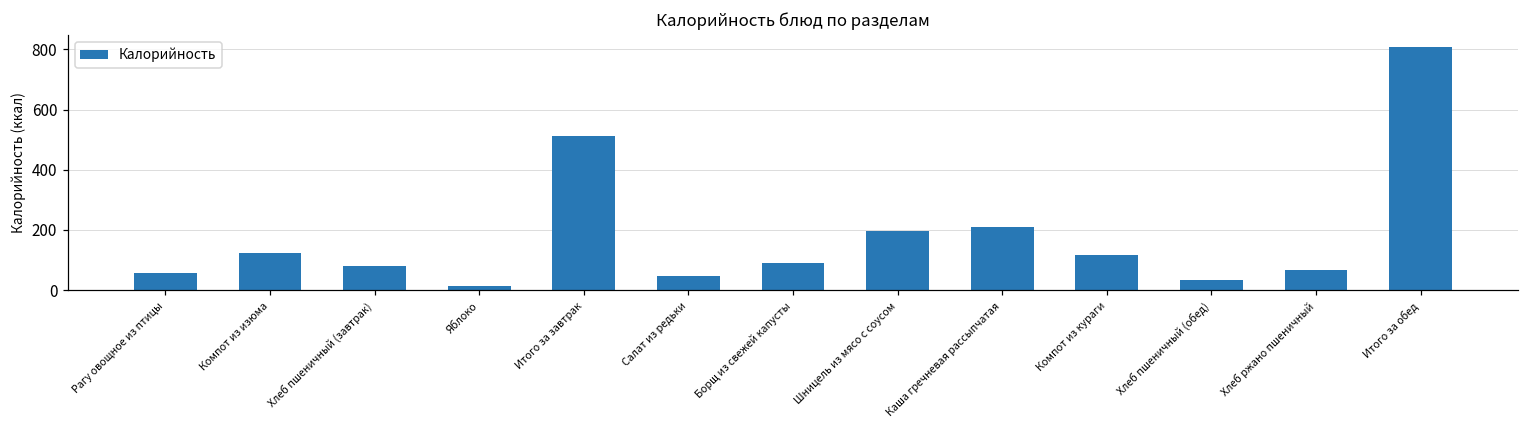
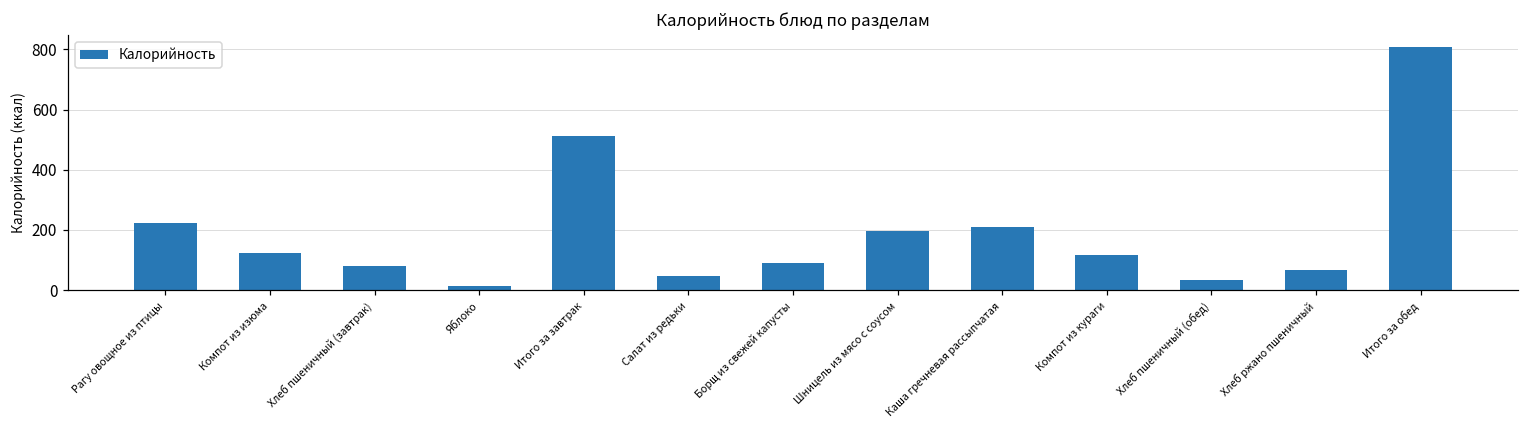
Рагу овощное из птицы: 60 -> 220
